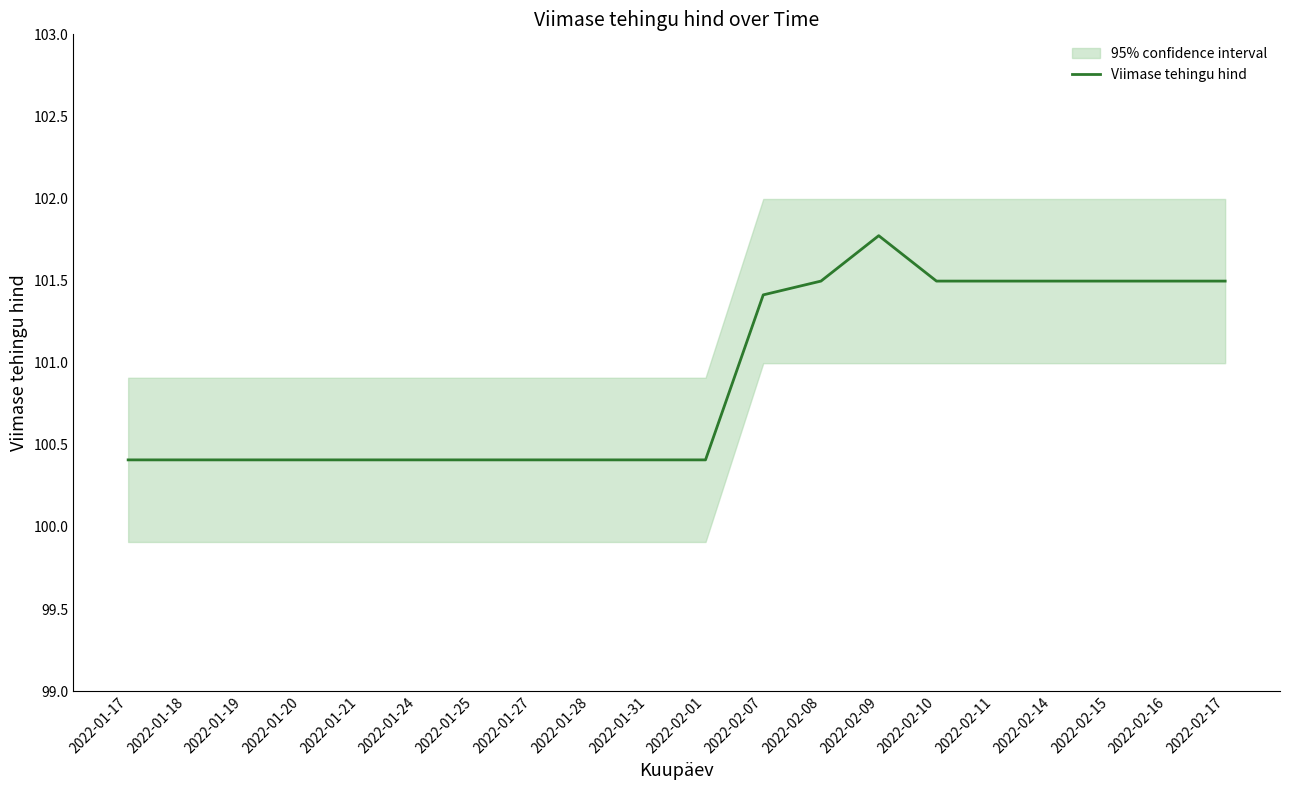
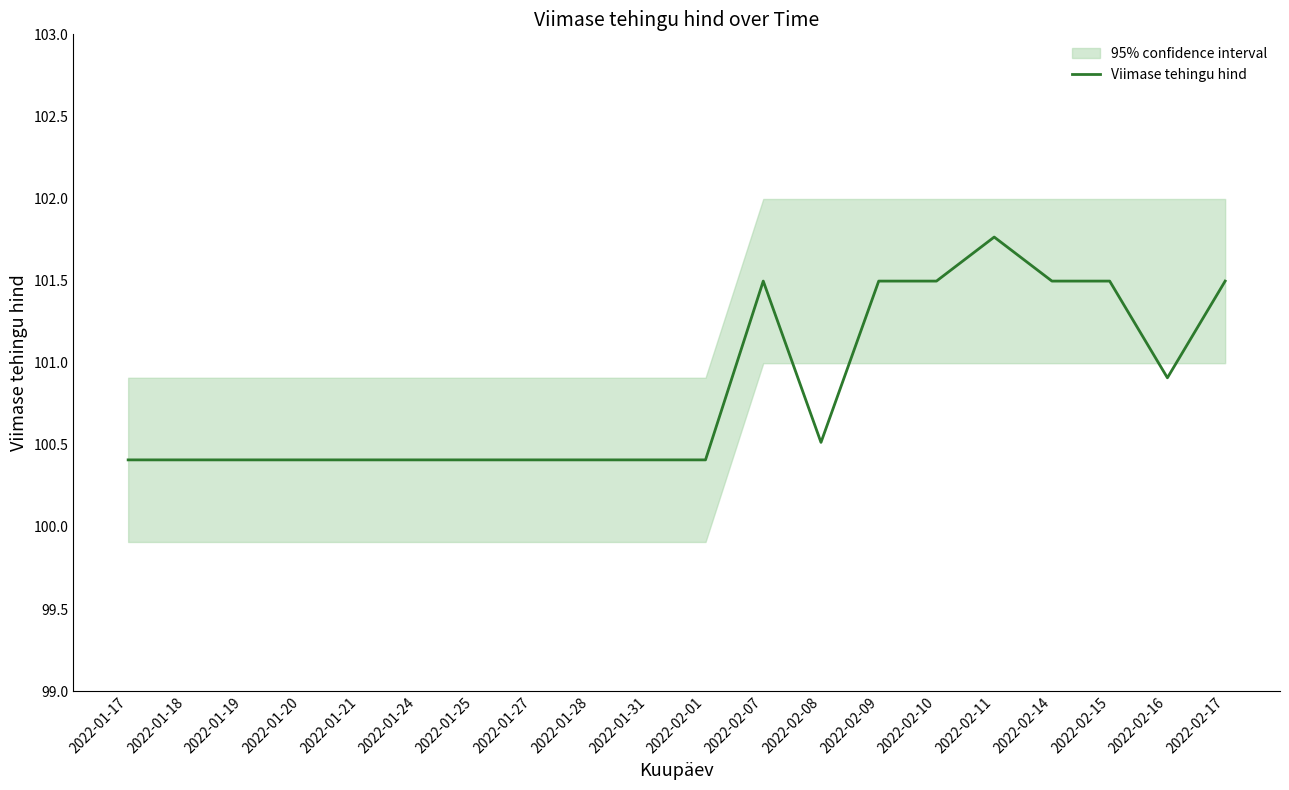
Viimase tehingu hind, 2022-02-07: 101.41 -> 101.50
Viimase tehingu hind, 2022-02-08: 101.50 -> 100.51
Viimase tehingu hind, 2022-02-09: 101.77 -> 101.50
Viimase tehingu hind, 2022-02-11: 101.50 -> 101.77
Viimase tehingu hind, 2022-02-16: 101.50 -> 100.91
